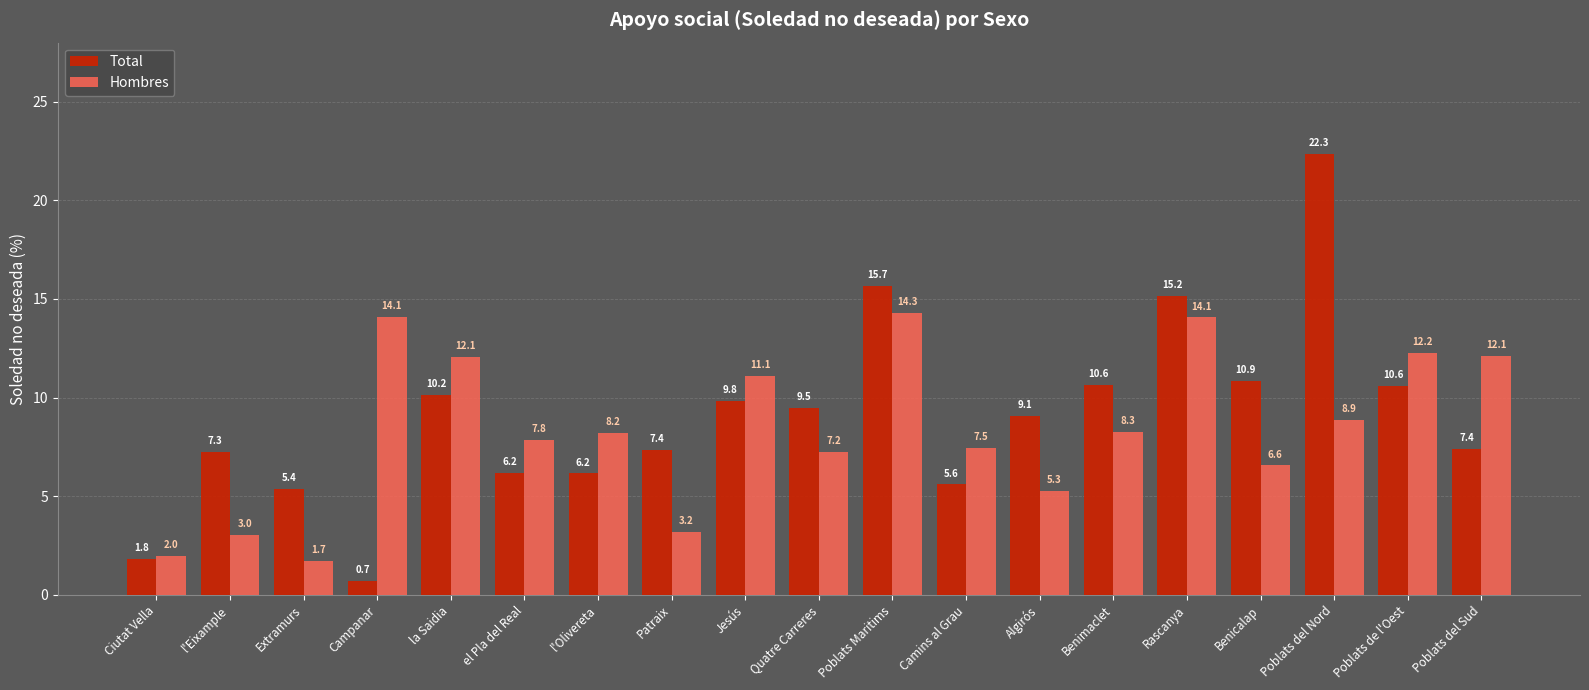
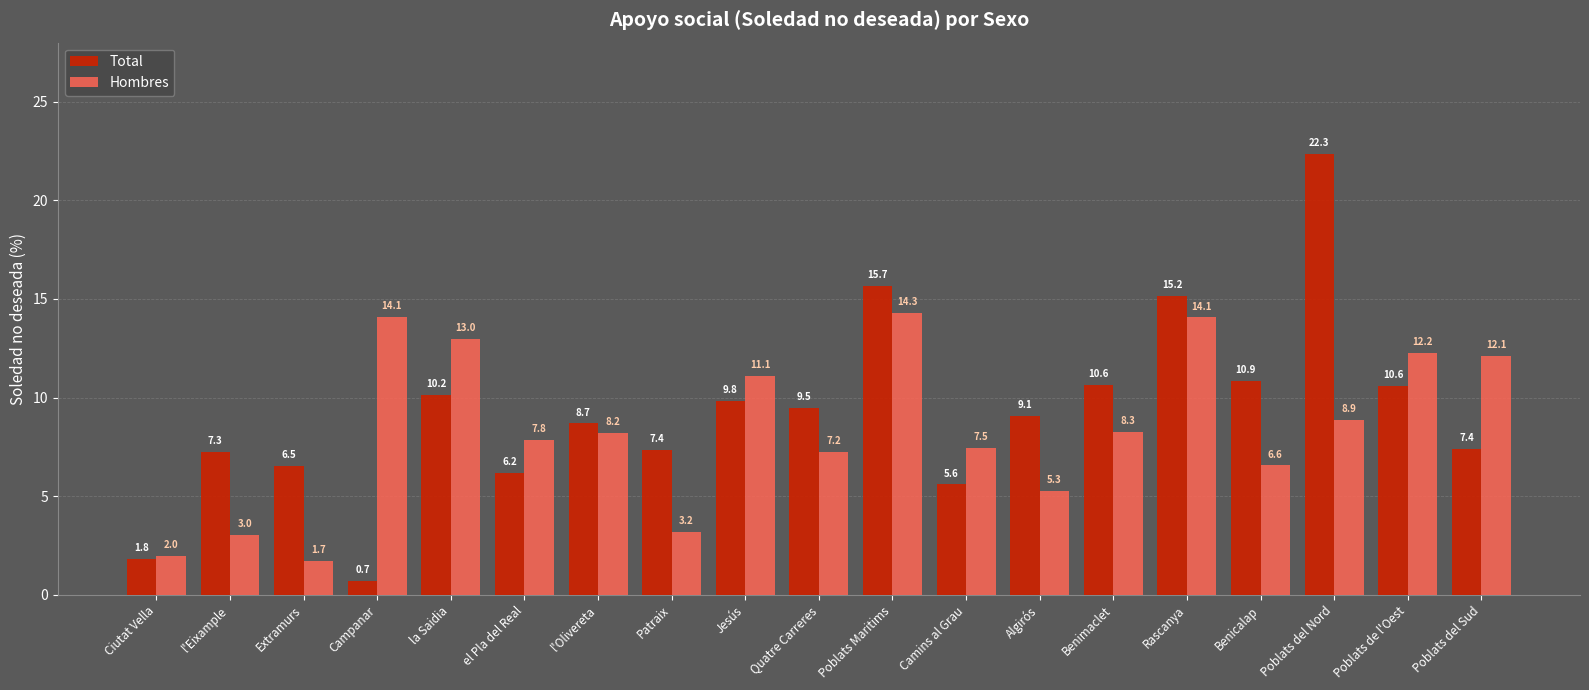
Total, Extramurs: 5.4 -> 6.5
Hombres, la Saidia: 12.1 -> 13.0
Total, l'Olivereta: 6.2 -> 8.7
